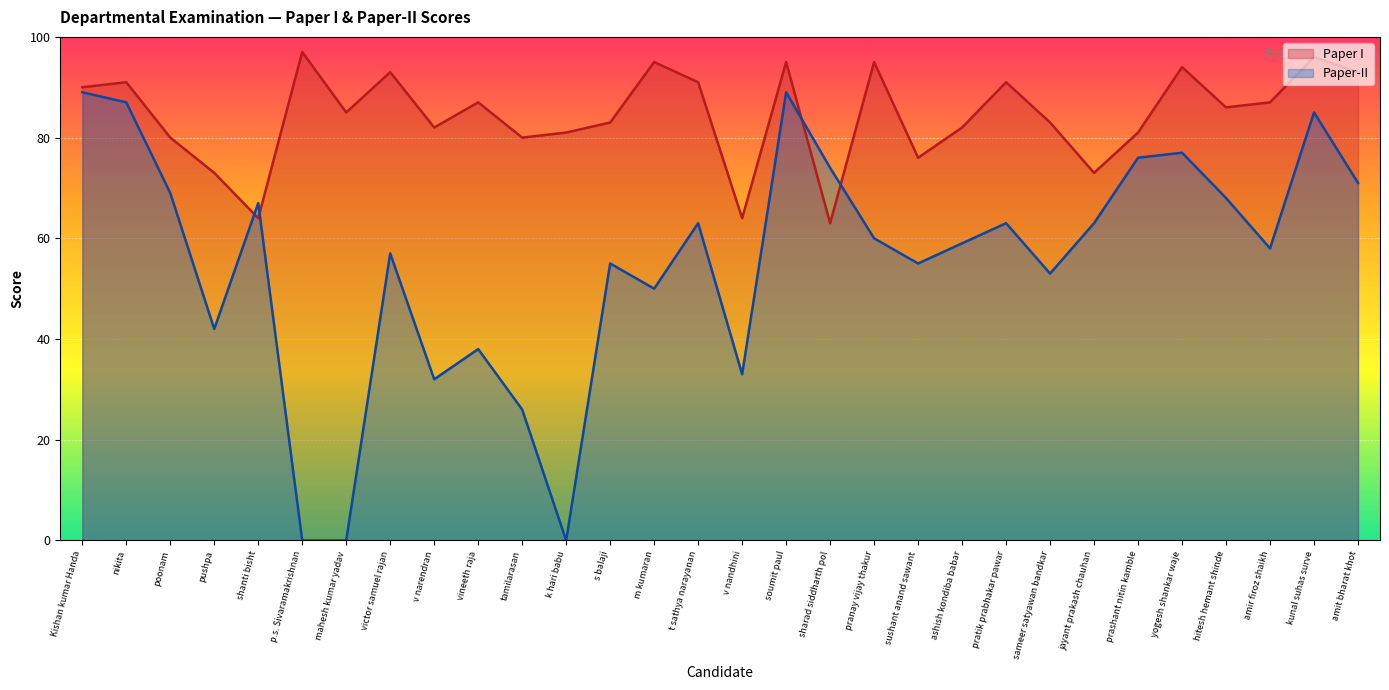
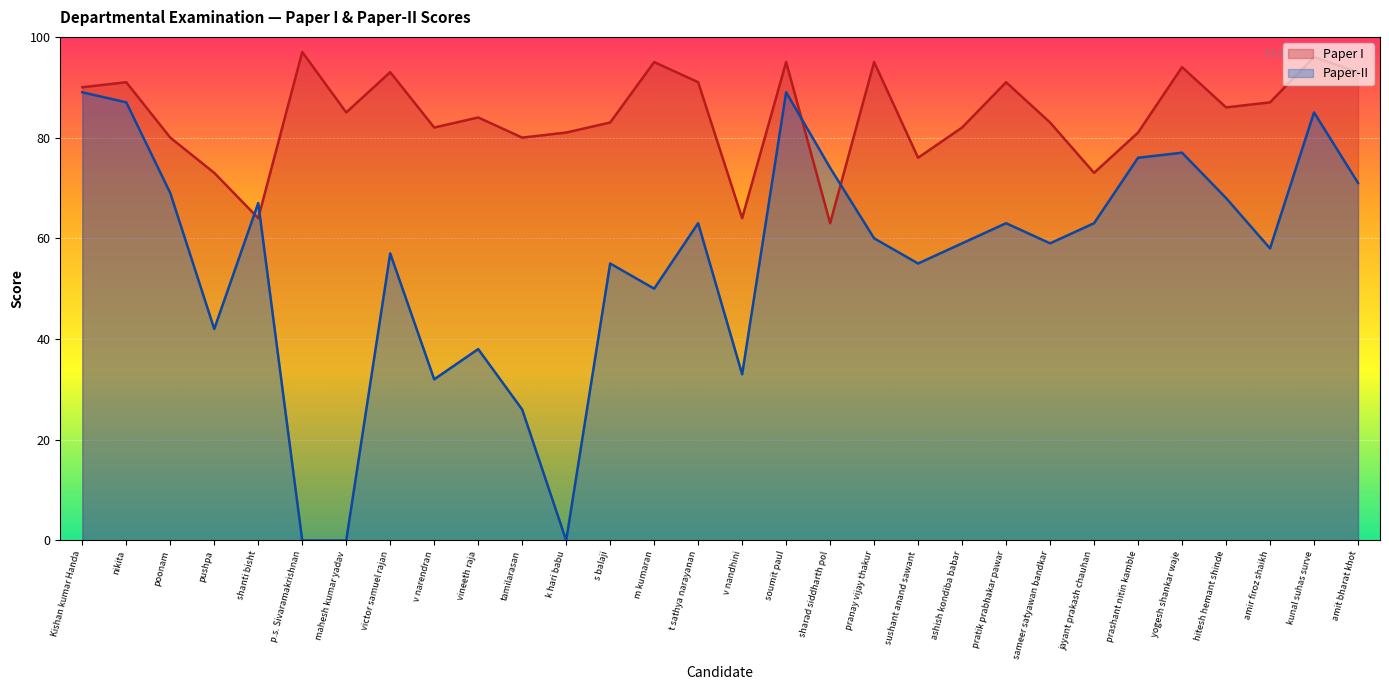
Paper I, vineeth raja: 87 -> 84
Paper-II, sameer satyawan bandkar: 53 -> 59
